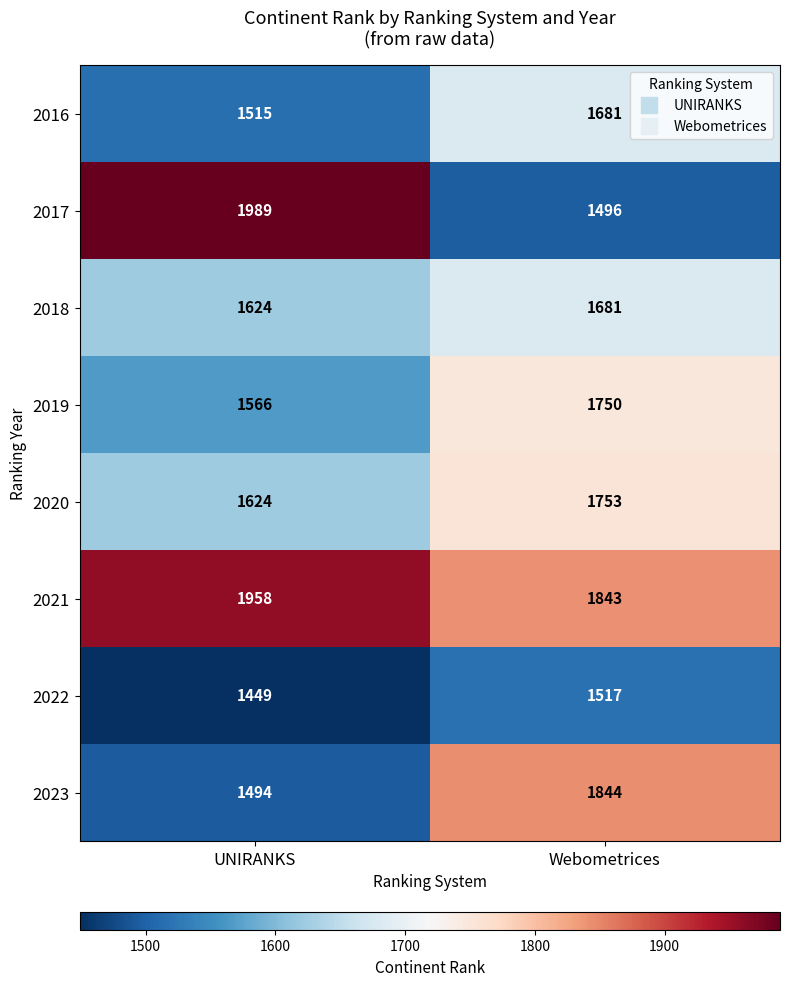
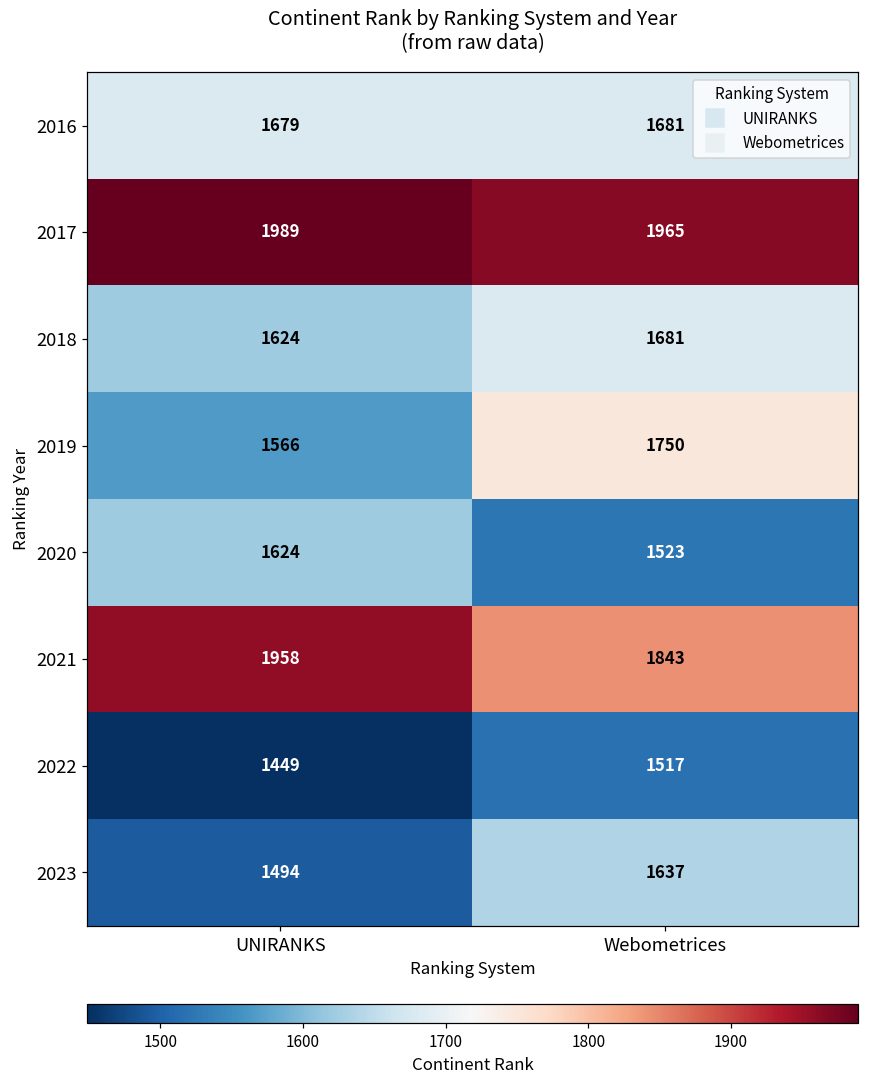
2016, UNIRANKS: 1515 -> 1679
2017, Webometrices: 1496 -> 1965
2020, Webometrices: 1753 -> 1523
2023, Webometrices: 1844 -> 1637
